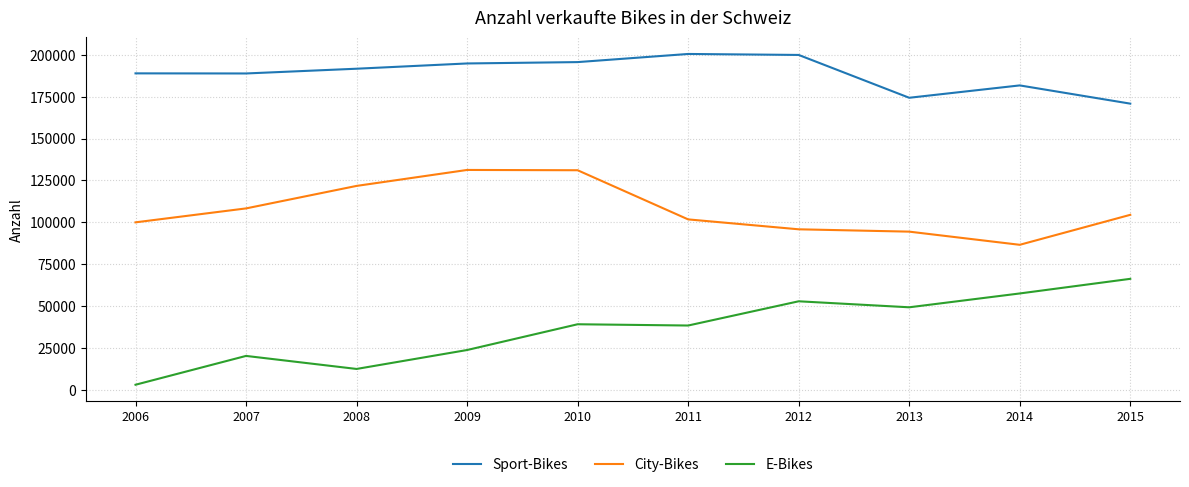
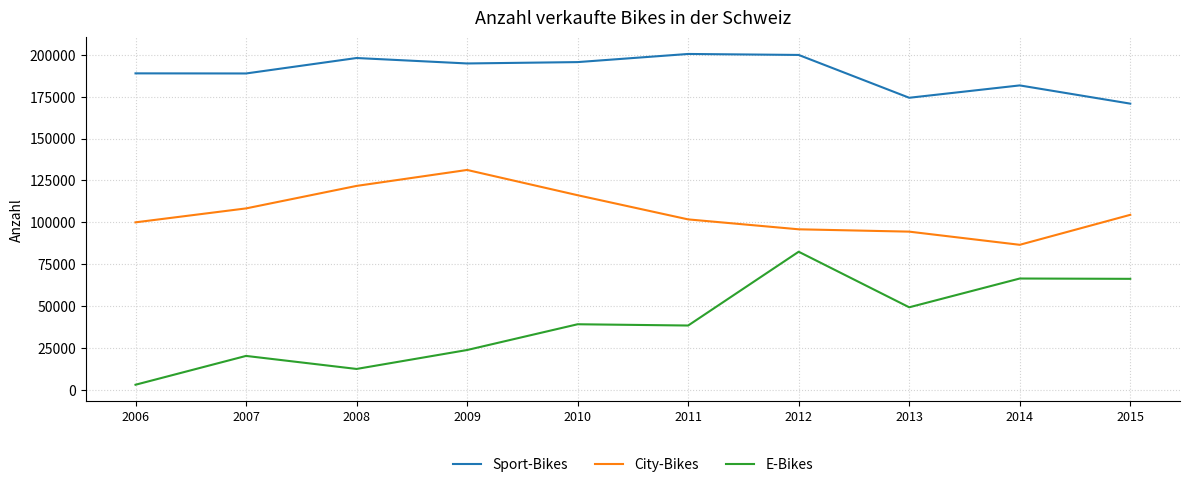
Sport-Bikes, 2008: 192000 -> 198000
City-Bikes, 2010: 131000 -> 116000
E-Bikes, 2012: 53000 -> 82000
E-Bikes, 2014: 58000 -> 67000
